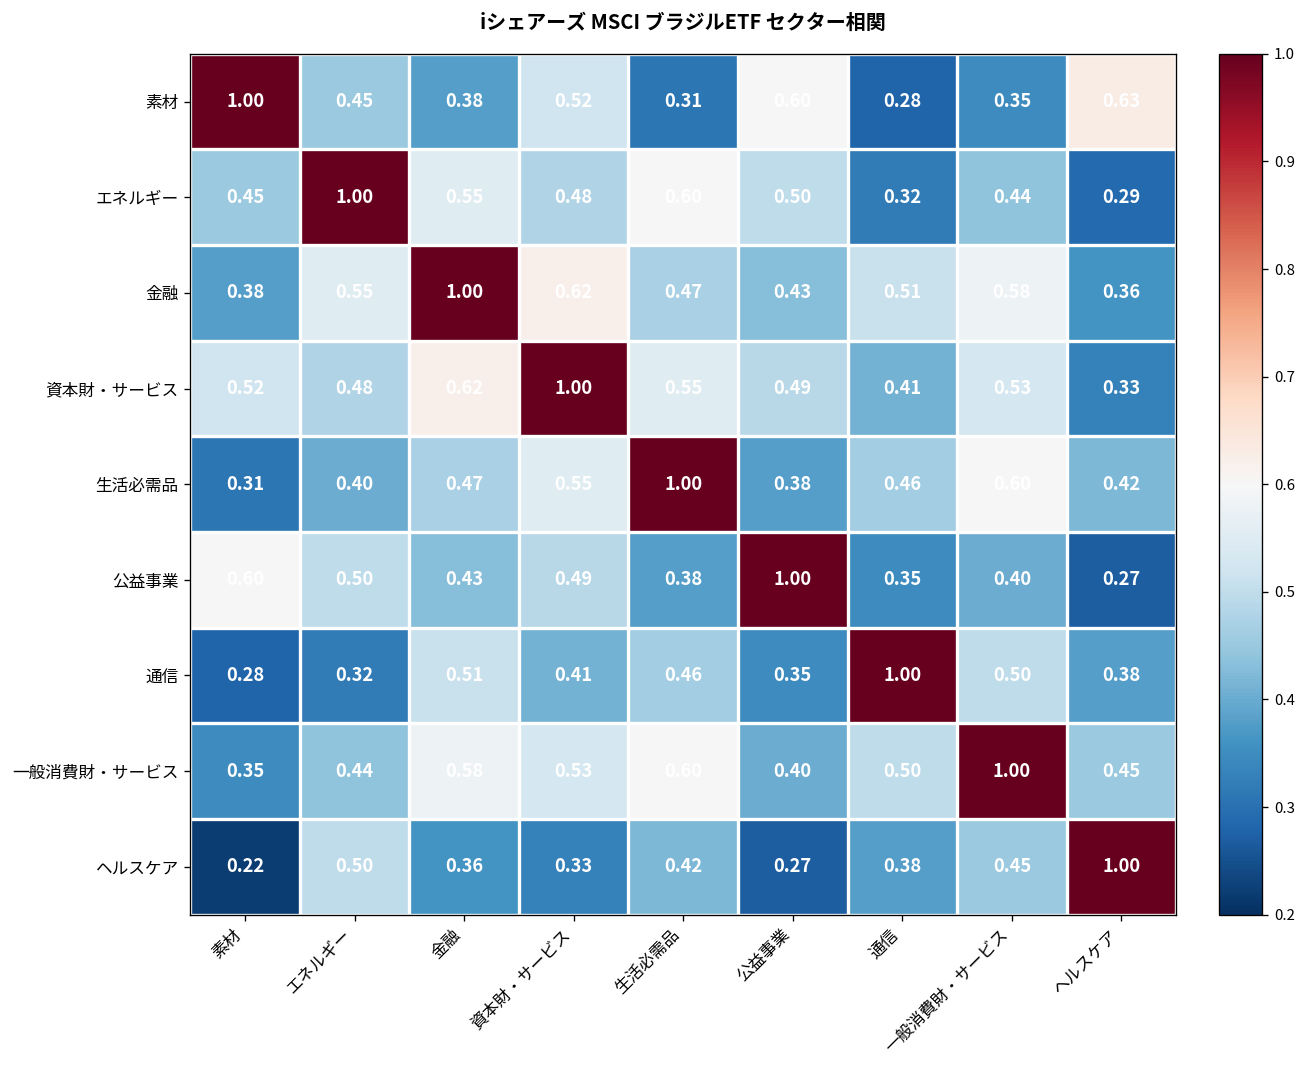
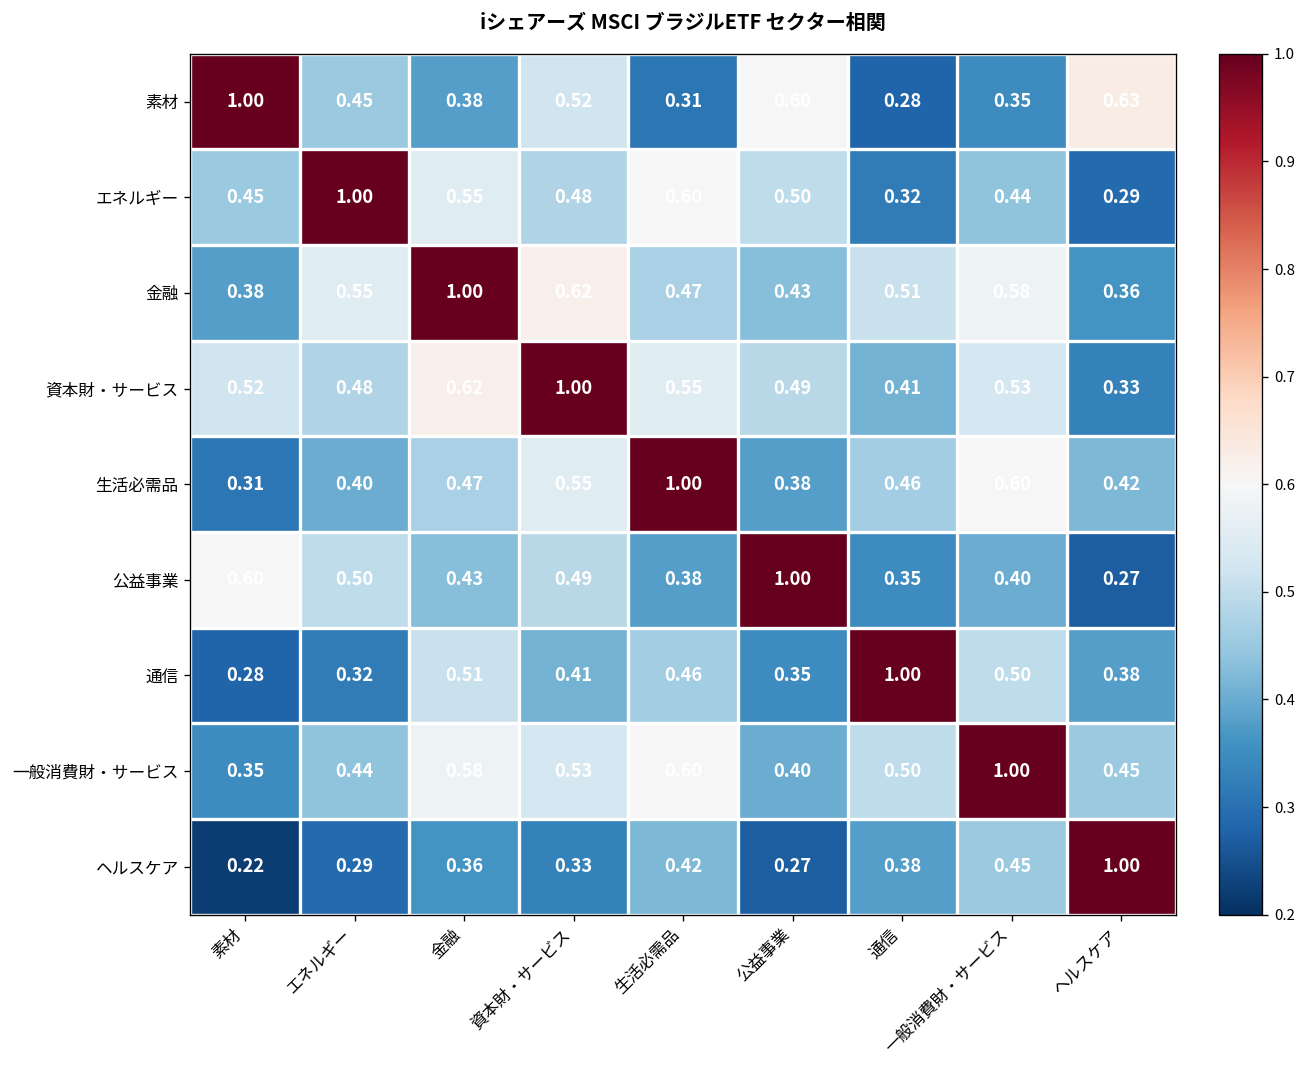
ヘルスケア, エネルギー: 0.50 -> 0.29
